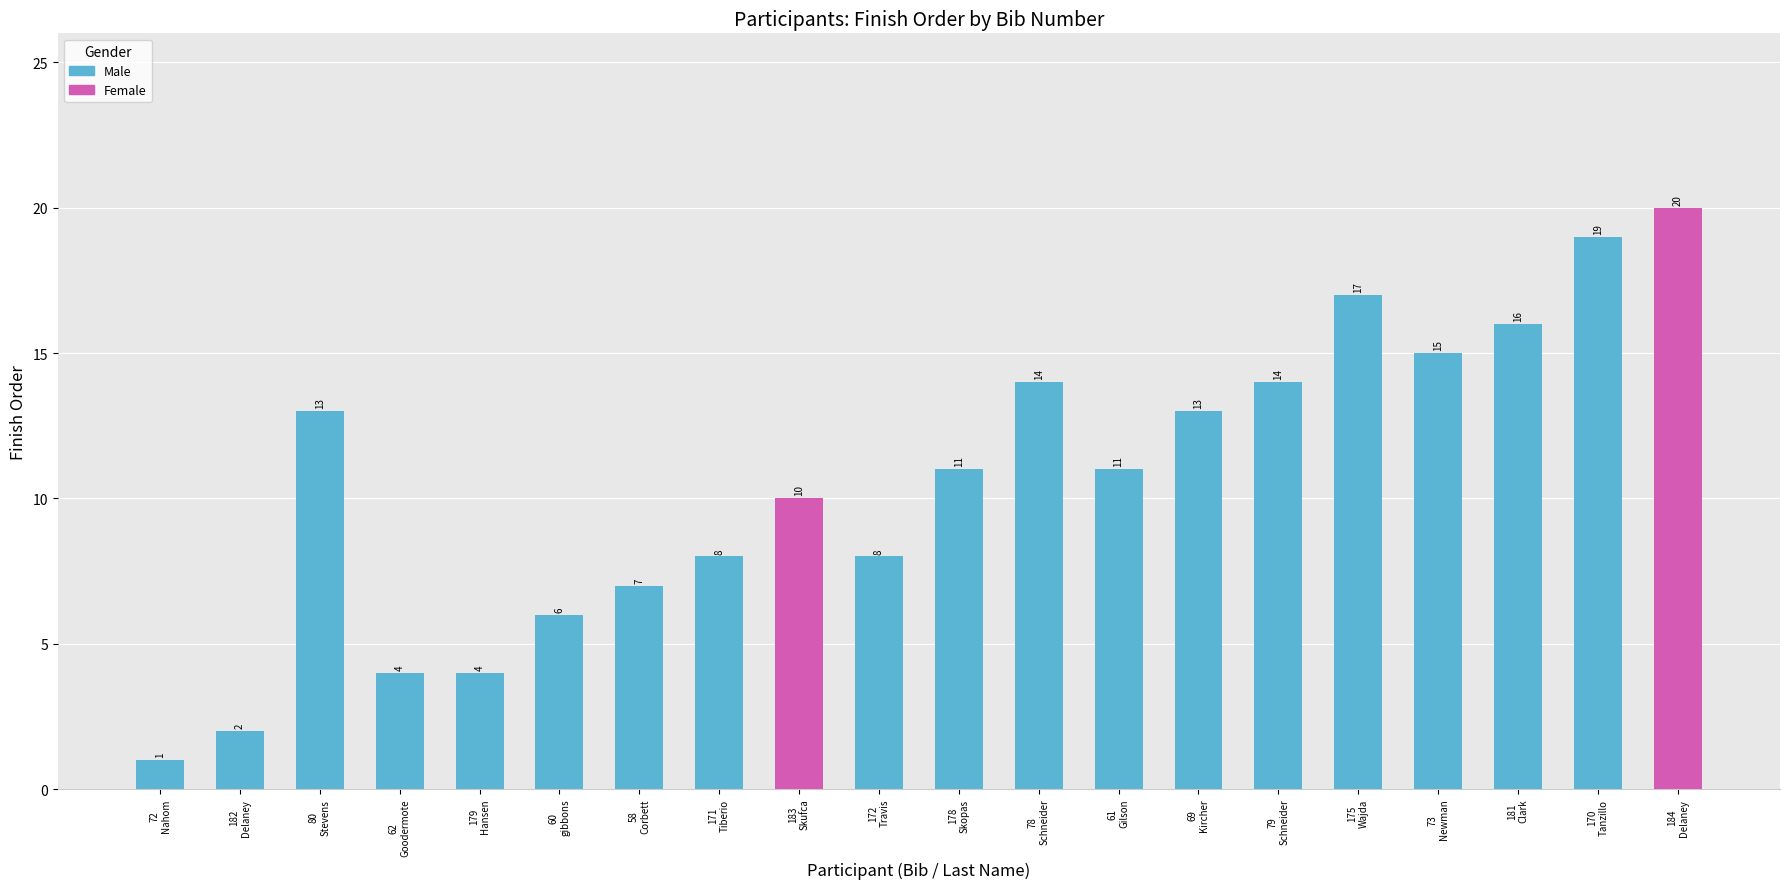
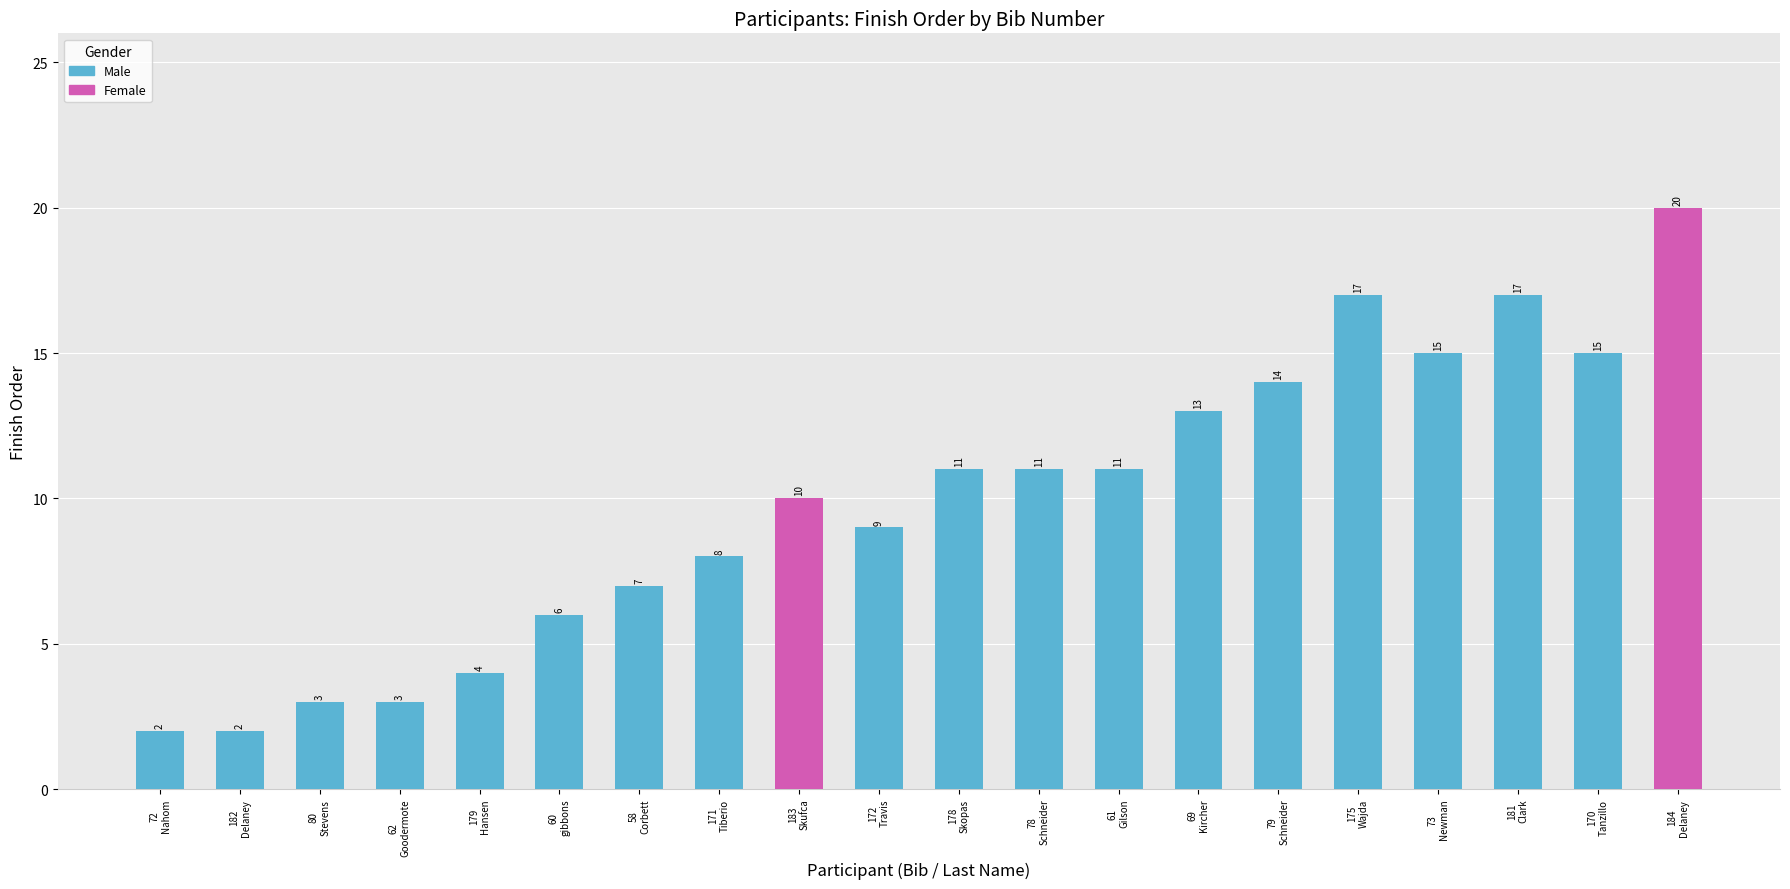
72 Nahom: 1 -> 2
80 Stevens: 13 -> 3
62 Goodermote: 4 -> 3
172 Travis: 8 -> 9
78 Schneider: 14 -> 11
181 Clark: 16 -> 17
170 Tanzillo: 19 -> 15
